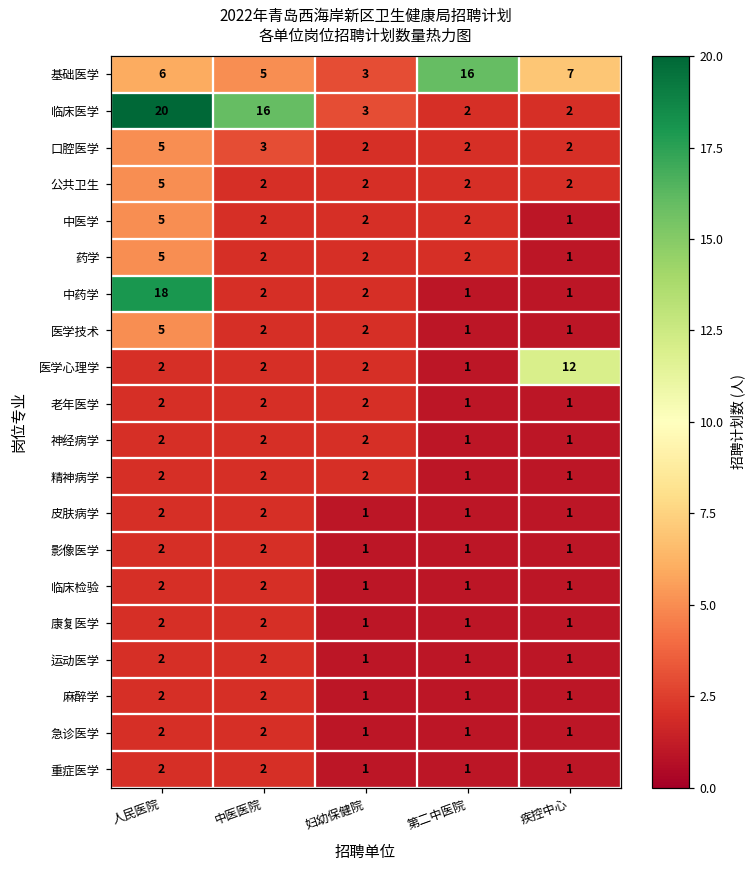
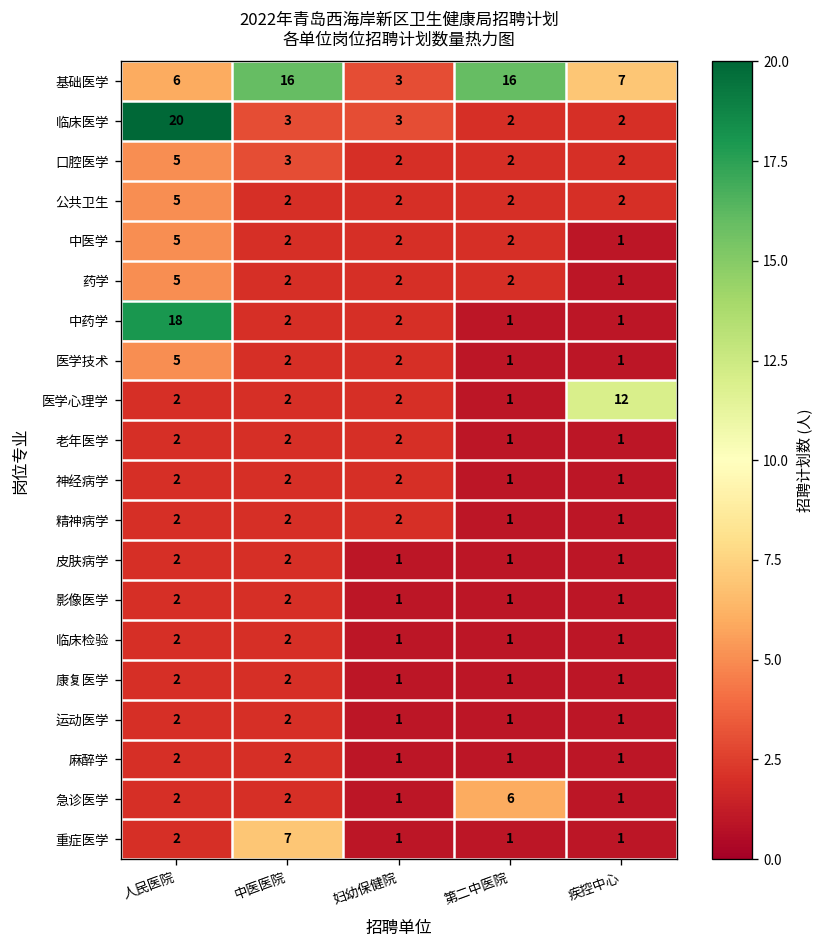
基础医学, 中医医院: 5 -> 16
临床医学, 中医医院: 16 -> 3
急诊医学, 第二中医院: 1 -> 6
重症医学, 中医医院: 2 -> 7
